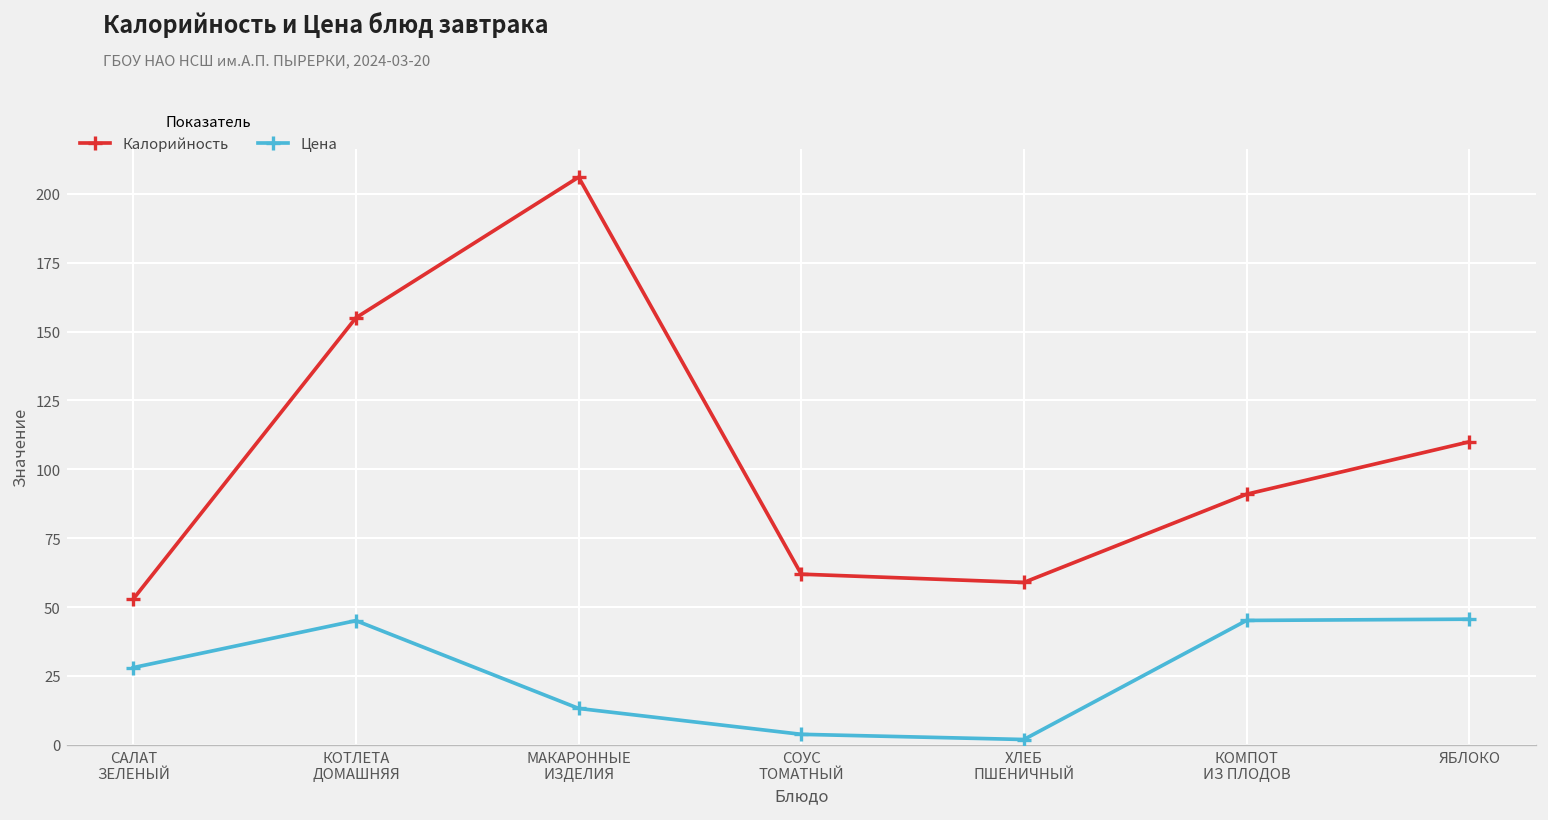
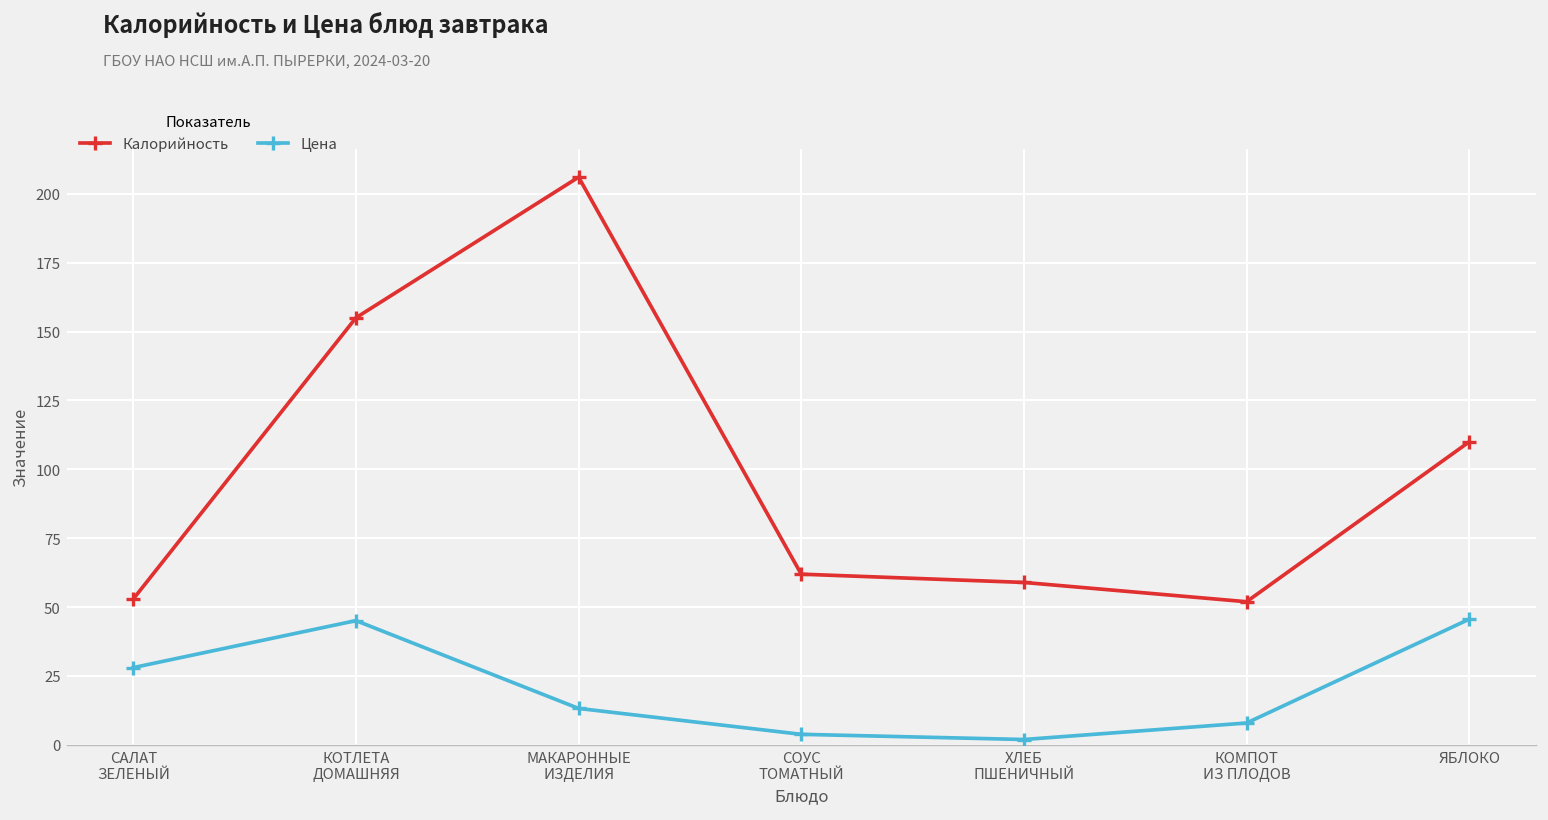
Калорийность, КОМПОТ ИЗ ПЛОДОВ: 91 -> 52
Цена, КОМПОТ ИЗ ПЛОДОВ: 45 -> 8
